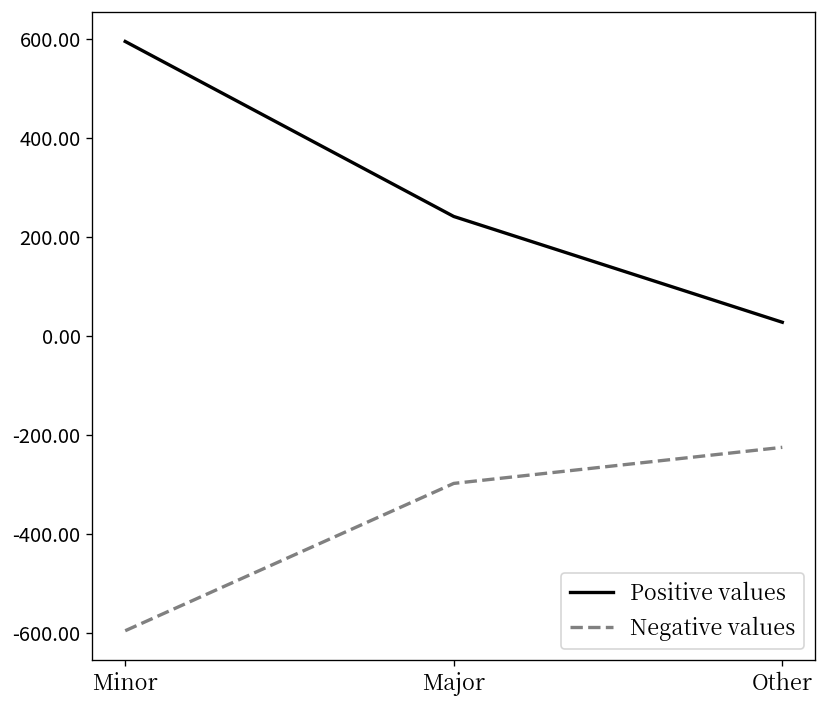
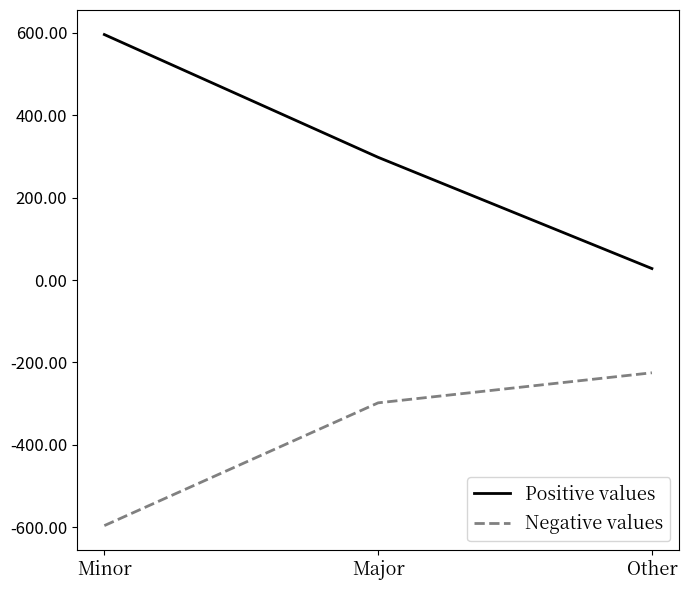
Positive values, Major: 240 -> 300
